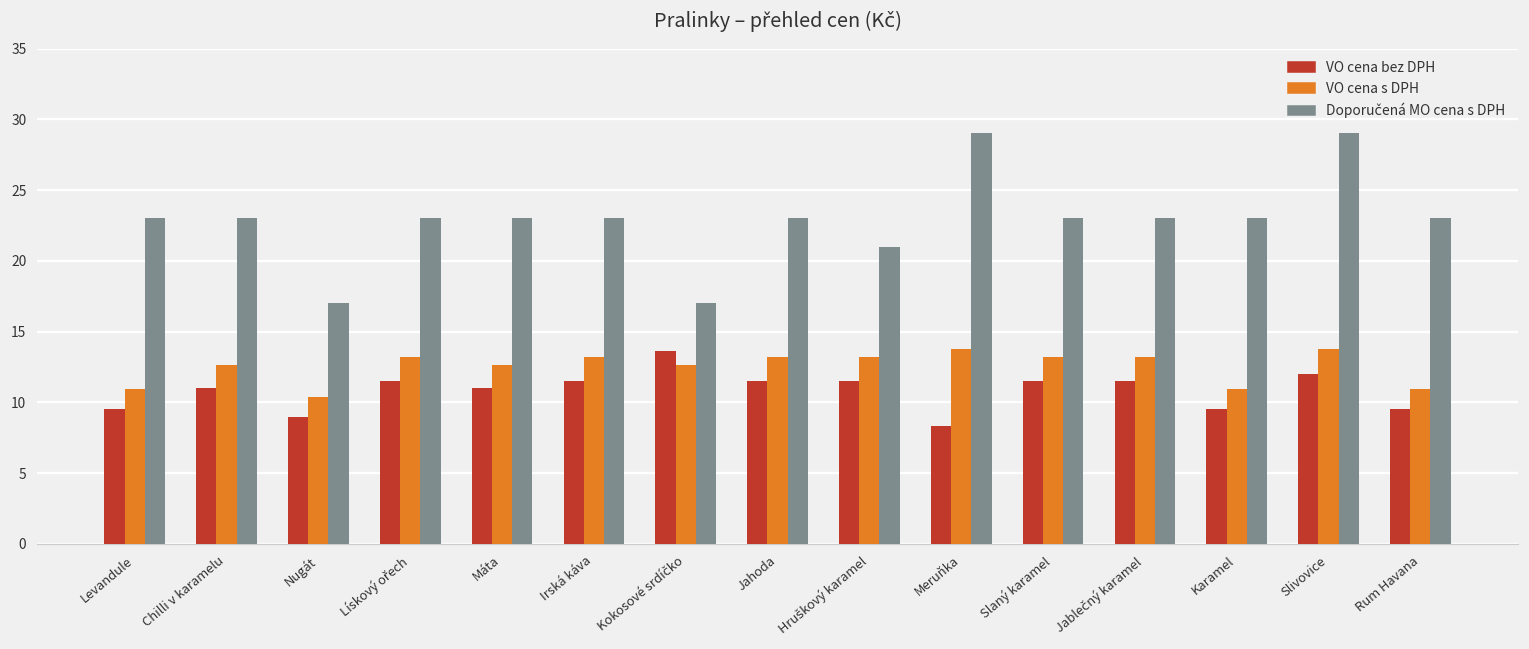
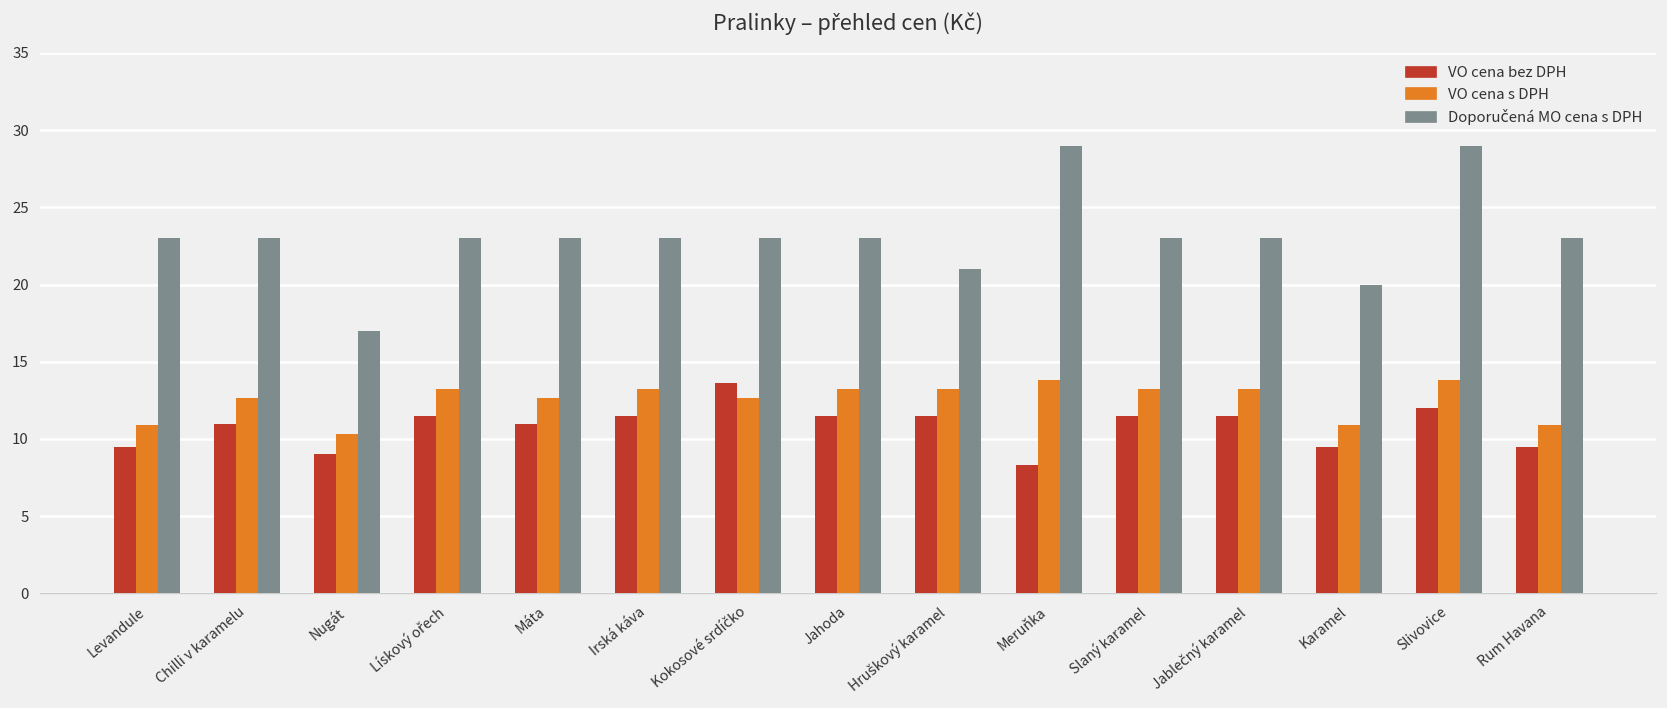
Doporučená MO cena s DPH, Kokosové srdíčko: 17 -> 23
Doporučená MO cena s DPH, Karamel: 23 -> 20
